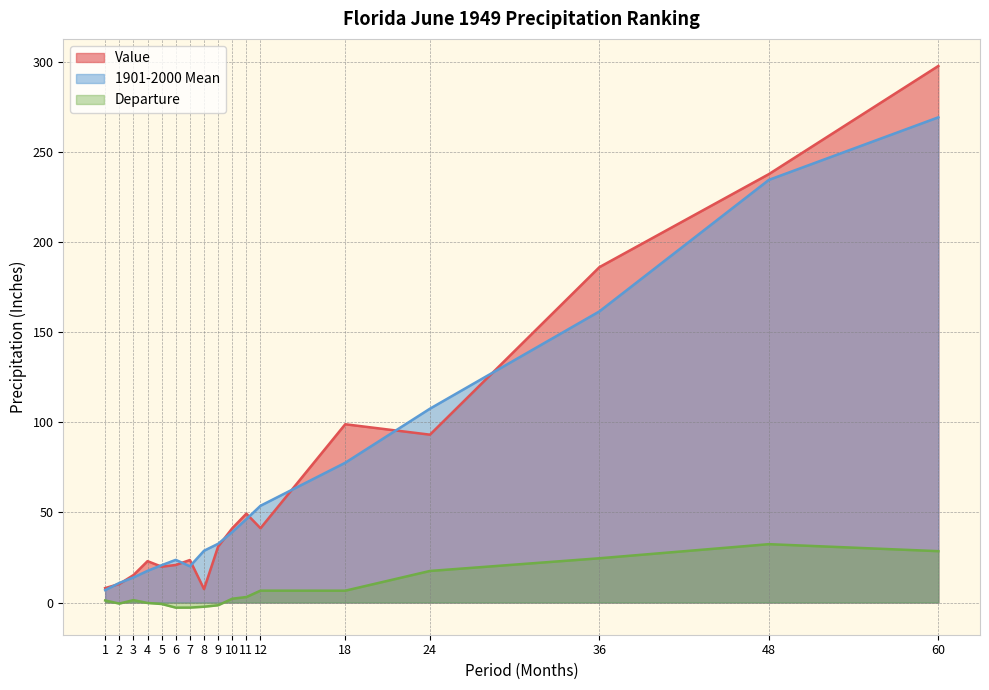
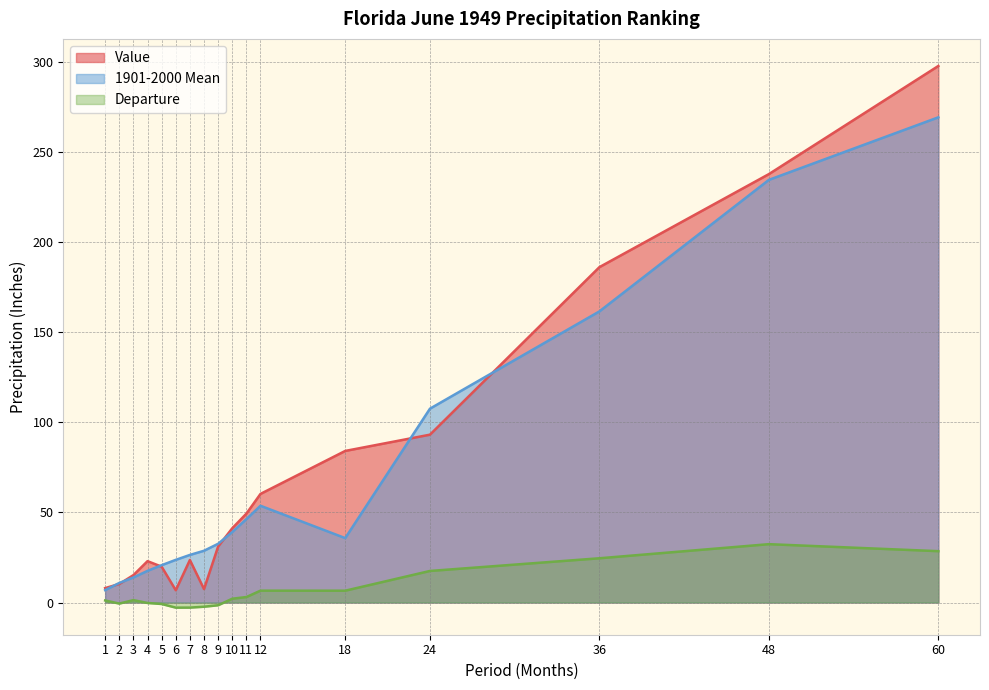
Value, 6: 21 -> 7
1901-2000 Mean, 7: 20 -> 26
Value, 12: 41 -> 60
Value, 18: 99 -> 84
1901-2000 Mean, 18: 78 -> 36
